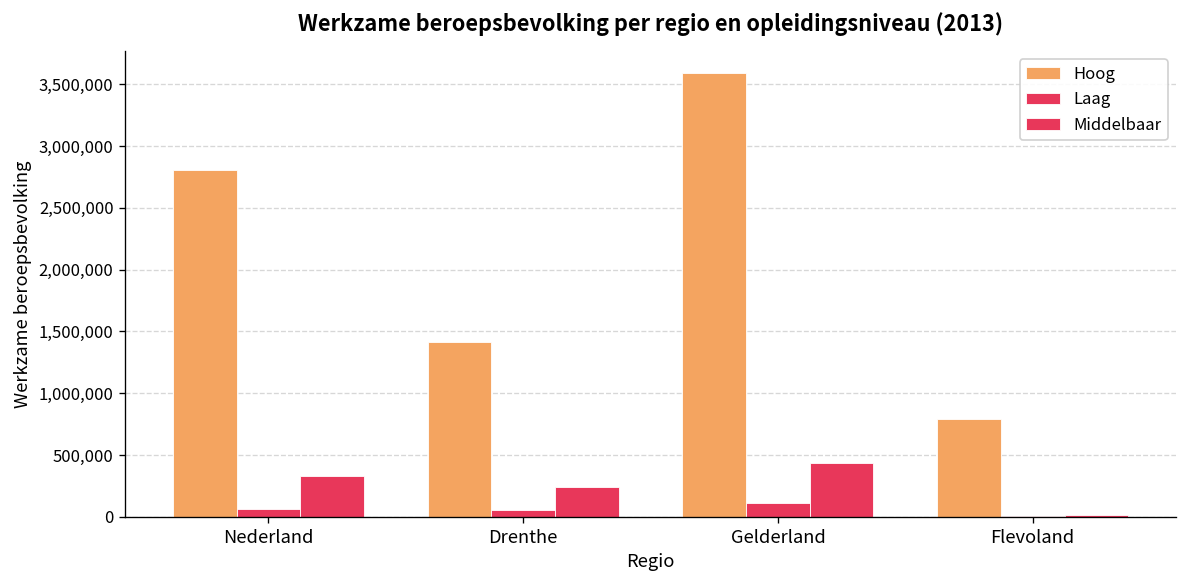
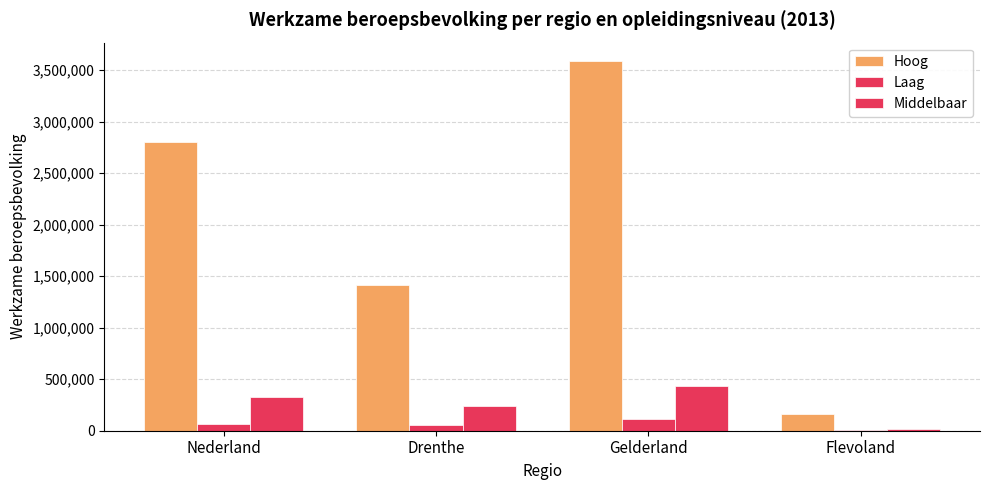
Hoog, Flevoland: 790,000 -> 160,000
